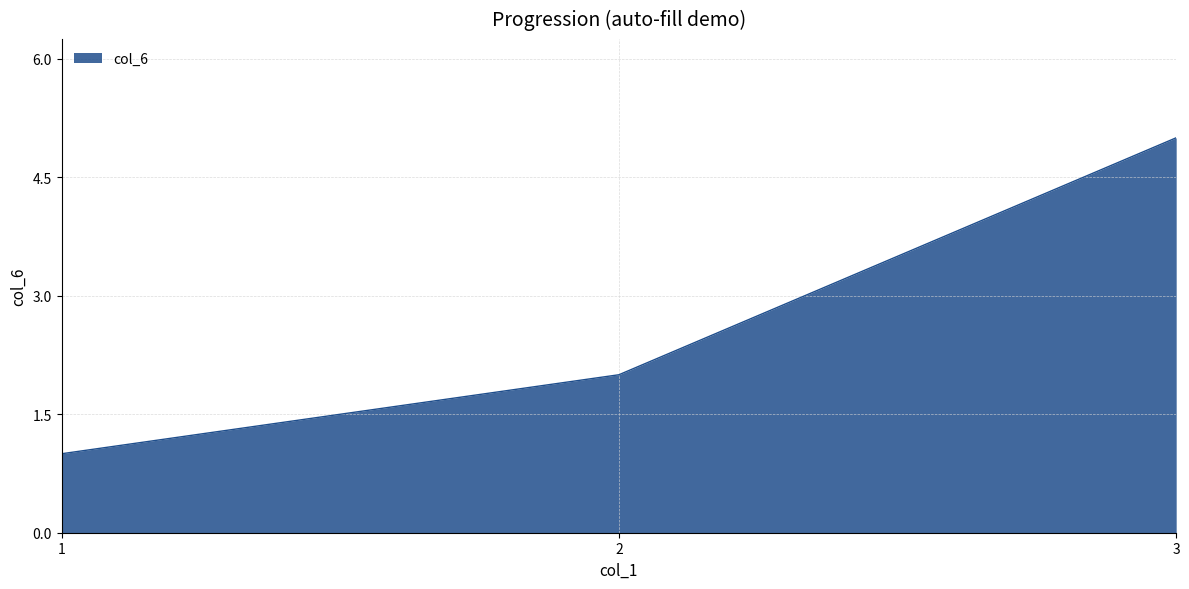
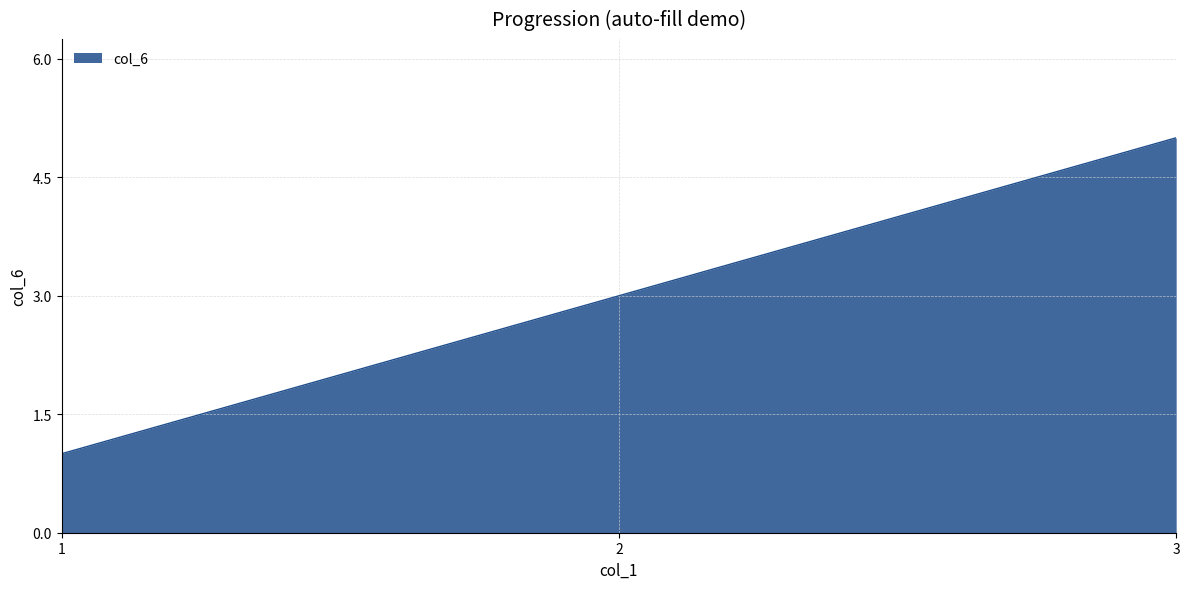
2: 2 -> 3
